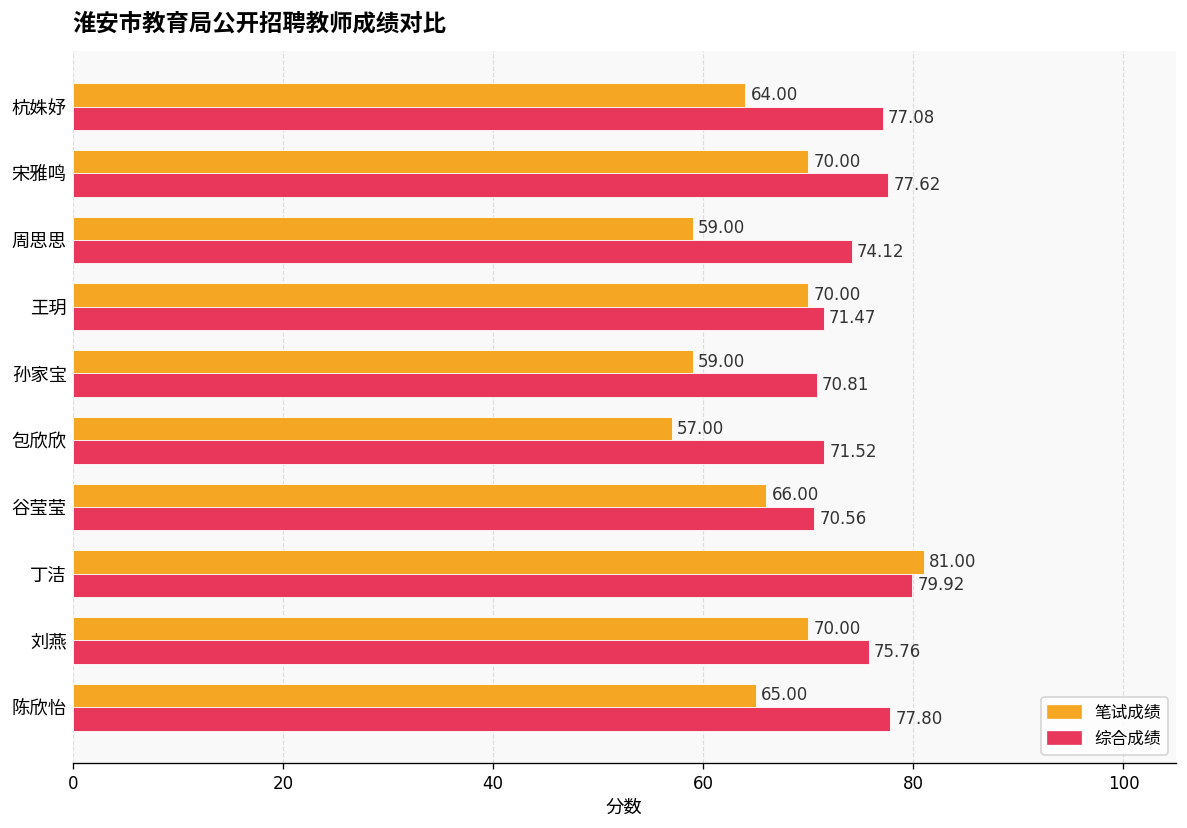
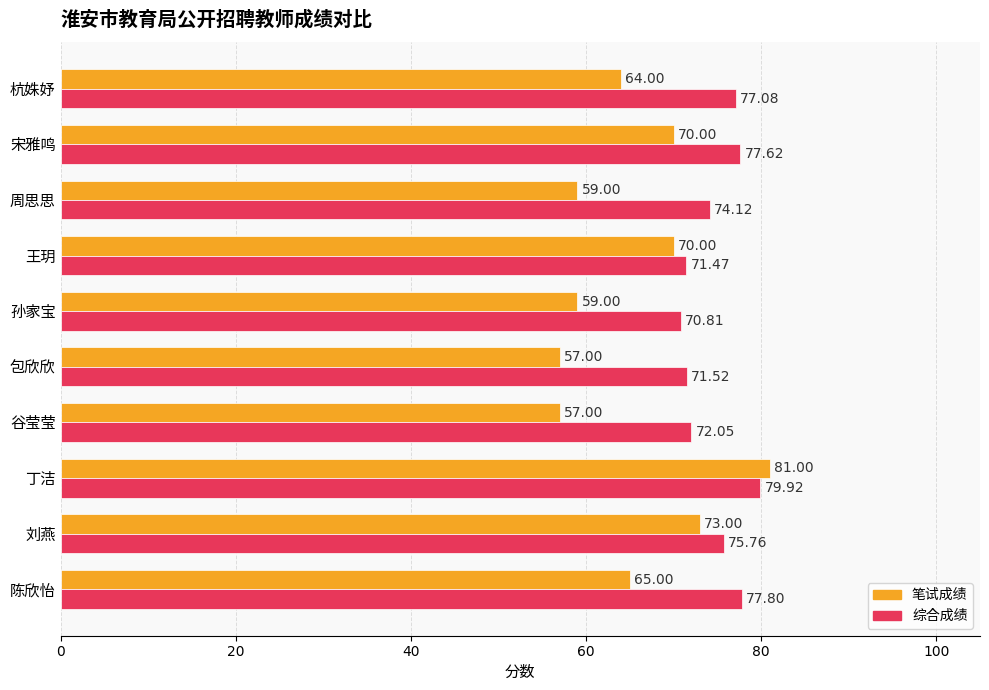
笔试成绩, 谷莹莹: 66.00 -> 57.00
综合成绩, 谷莹莹: 70.56 -> 72.05
笔试成绩, 刘燕: 70.00 -> 73.00
